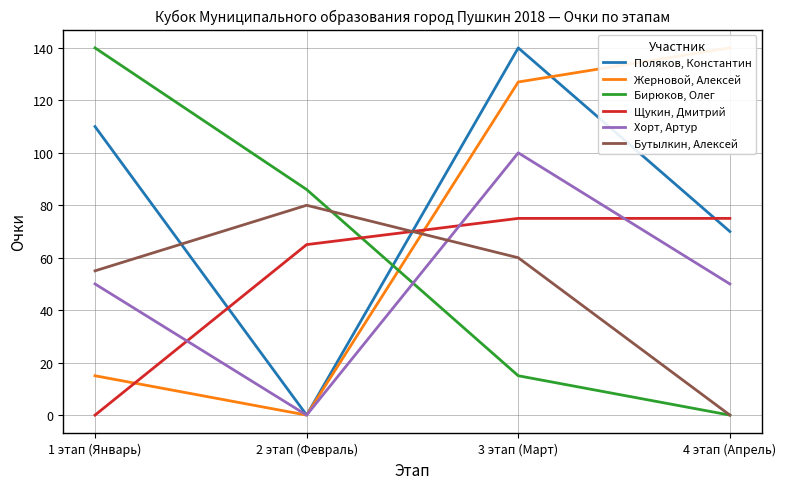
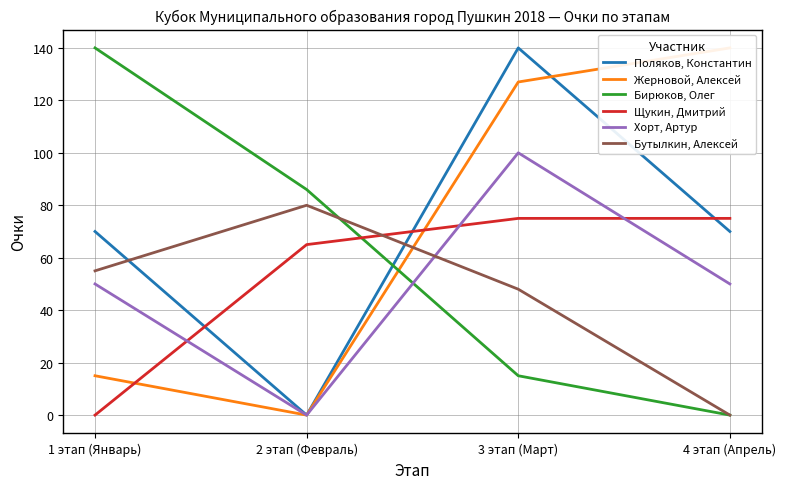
Поляков, Константин, 1 этап (Январь): 110 -> 70
Бутылкин, Алексей, 3 этап (Март): 60 -> 48
